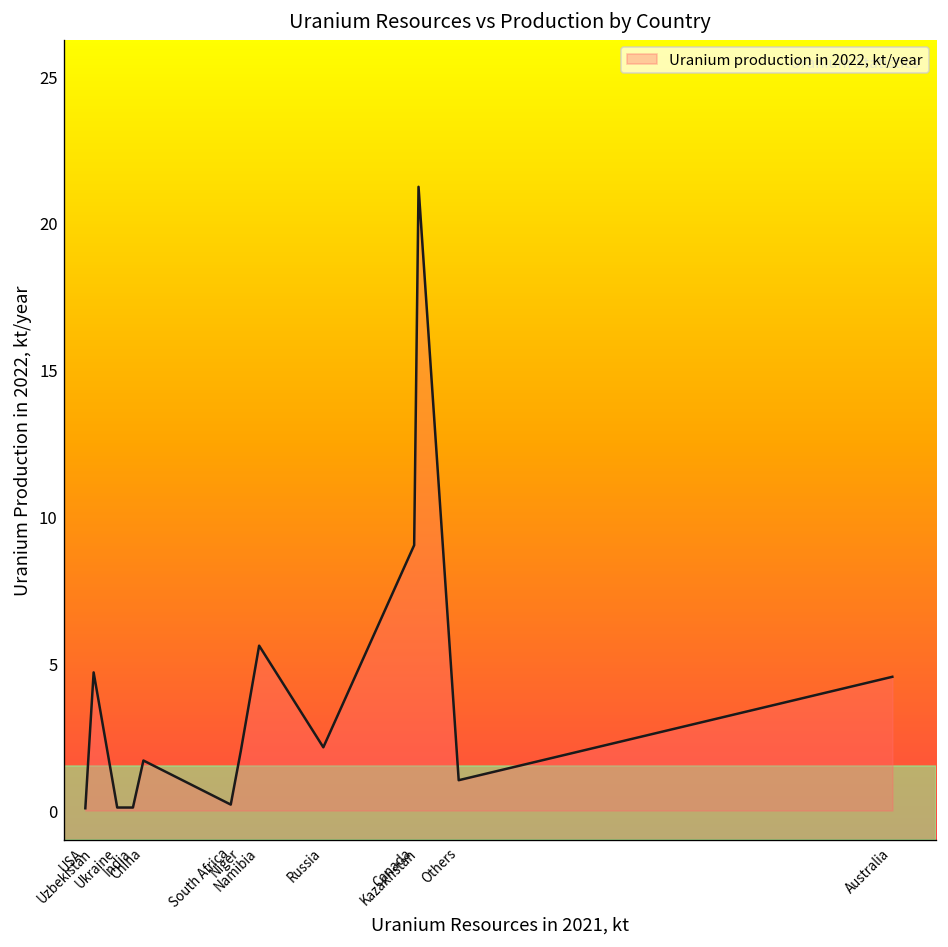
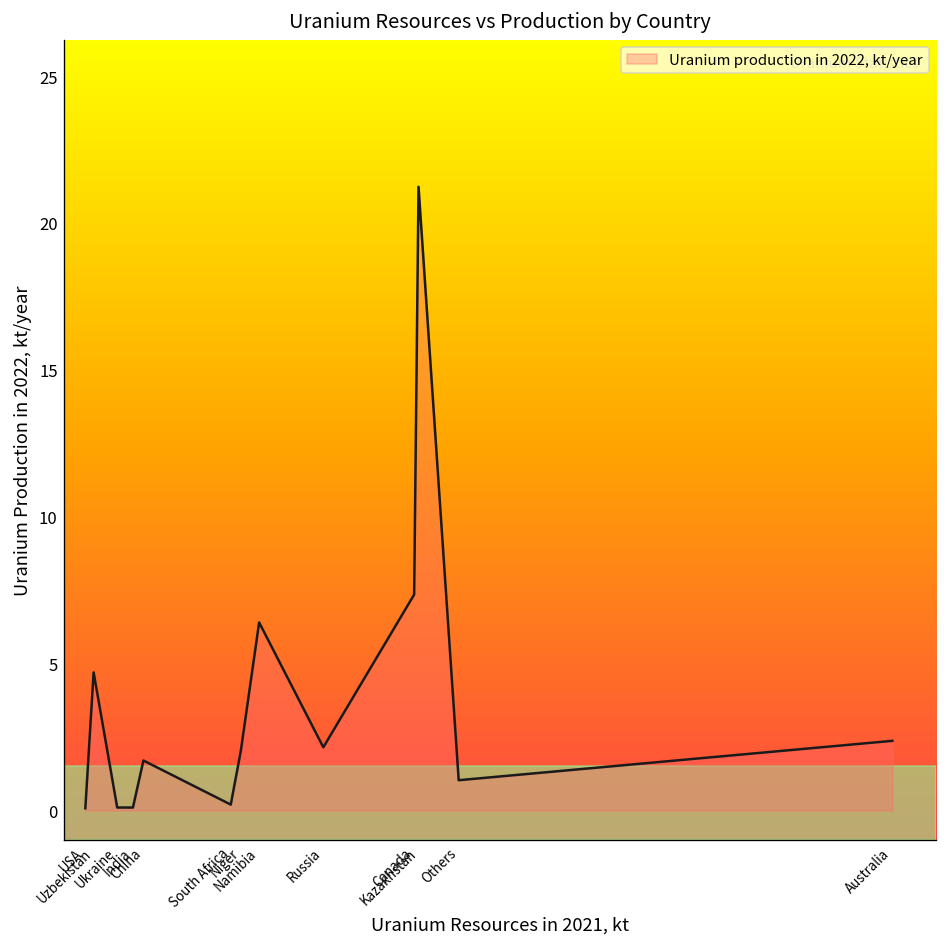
Namibia: 5.6 -> 6.4
Canada: 9.0 -> 7.4
Australia: 4.6 -> 2.4
